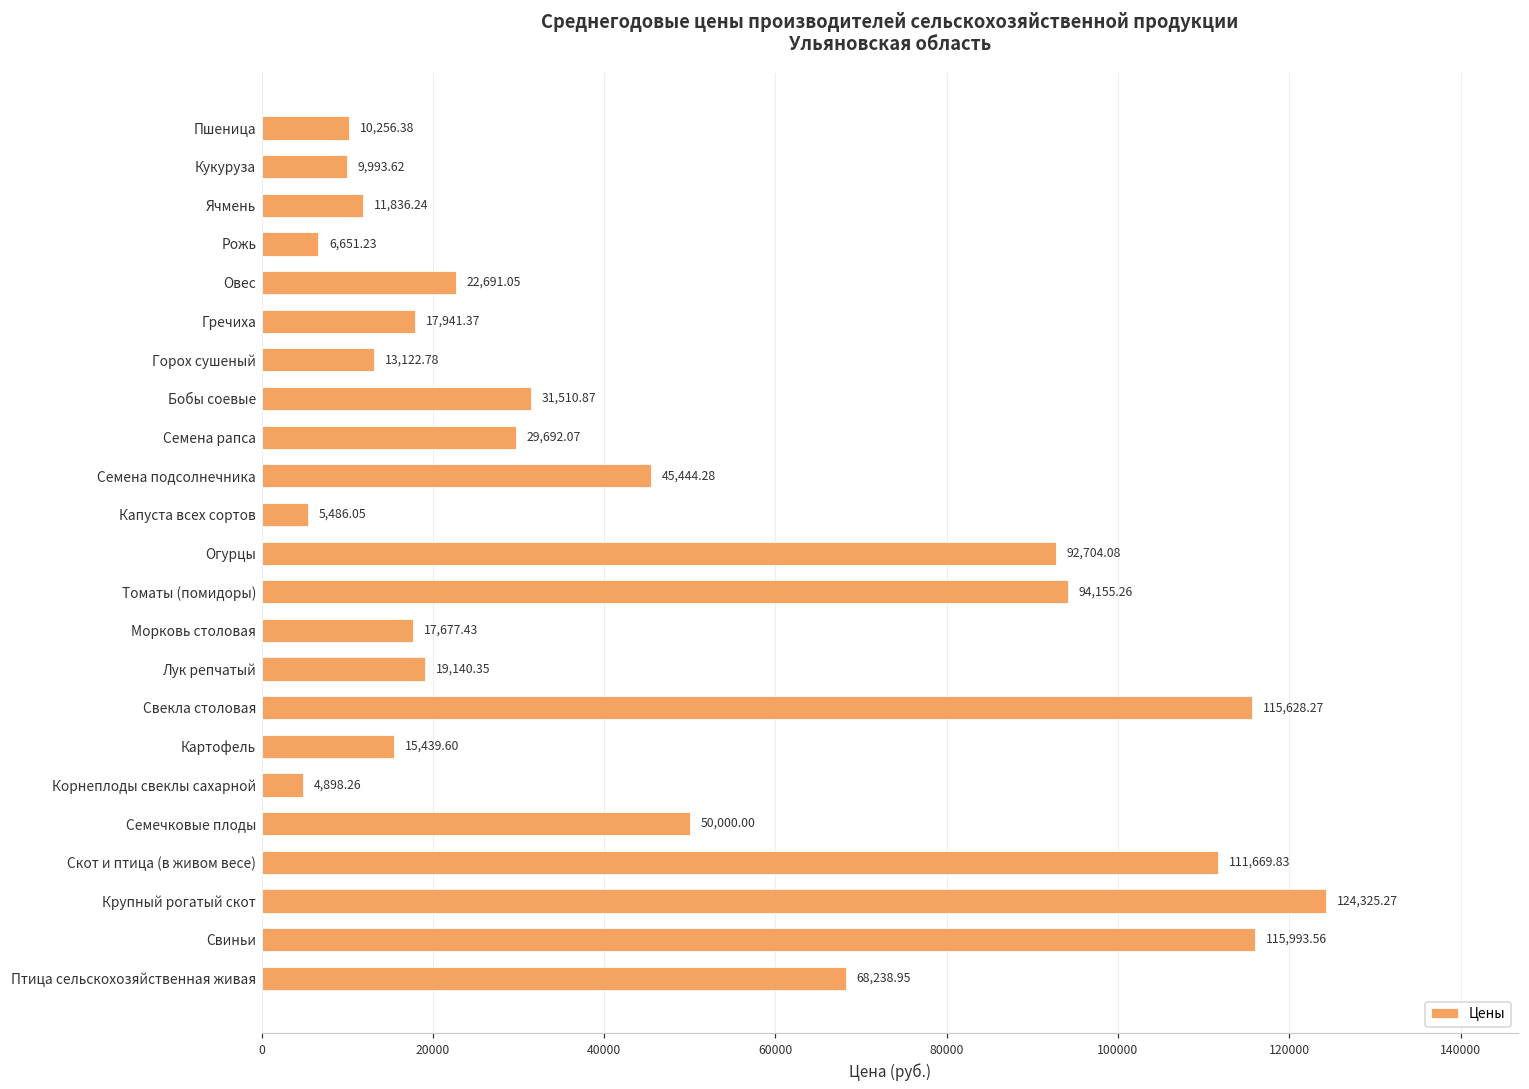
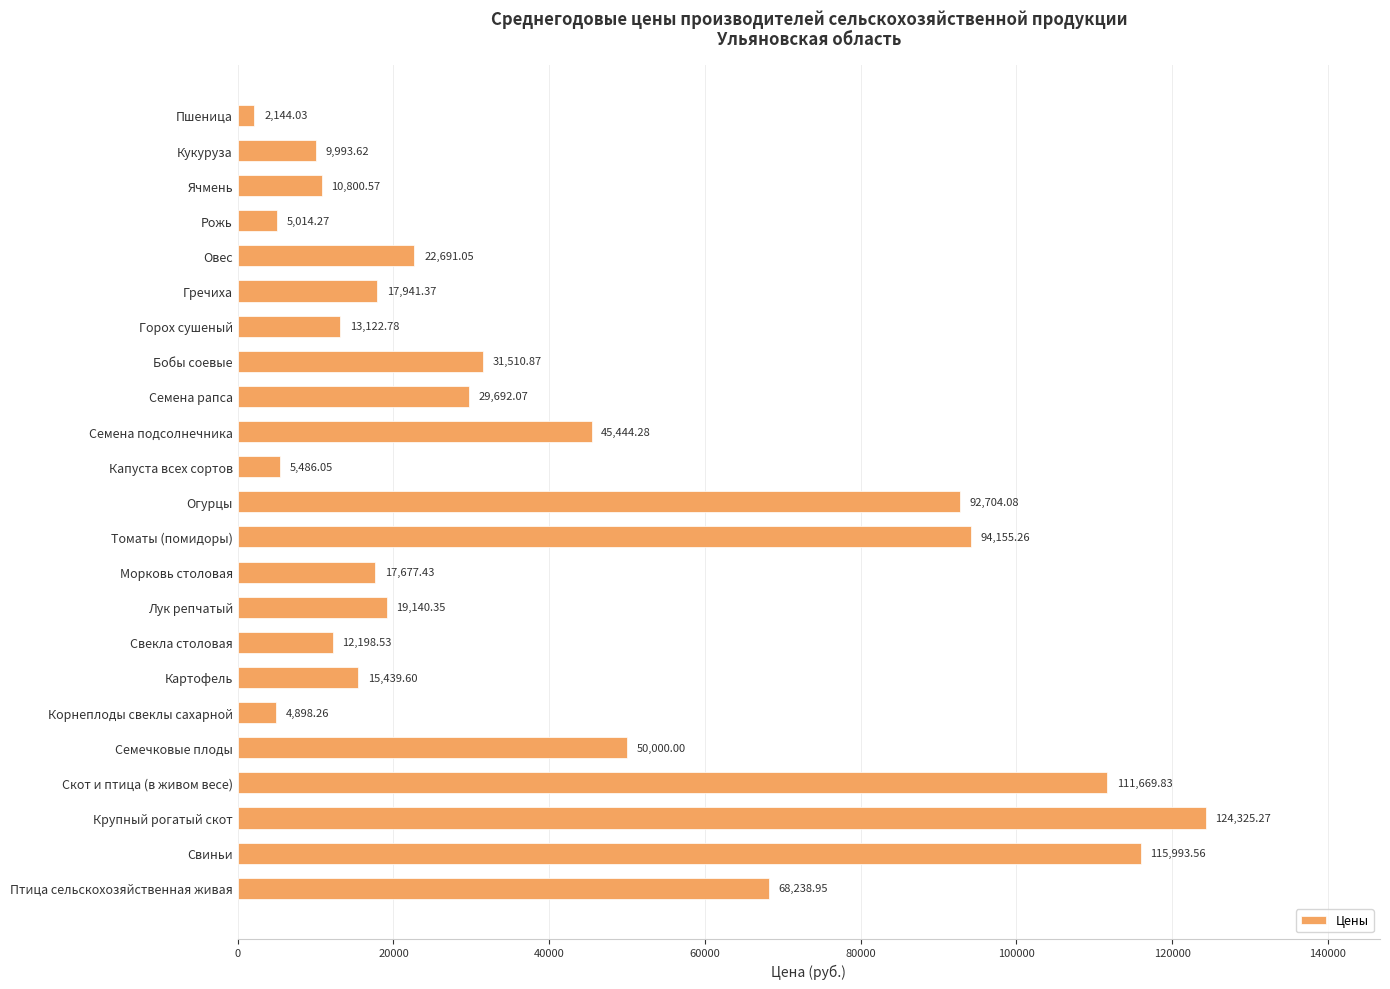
Пшеница: 10,256.38 -> 2,144.03
Ячмень: 11,836.24 -> 10,800.57
Рожь: 6,651.23 -> 5,014.27
Свекла столовая: 115,628.27 -> 12,198.53
